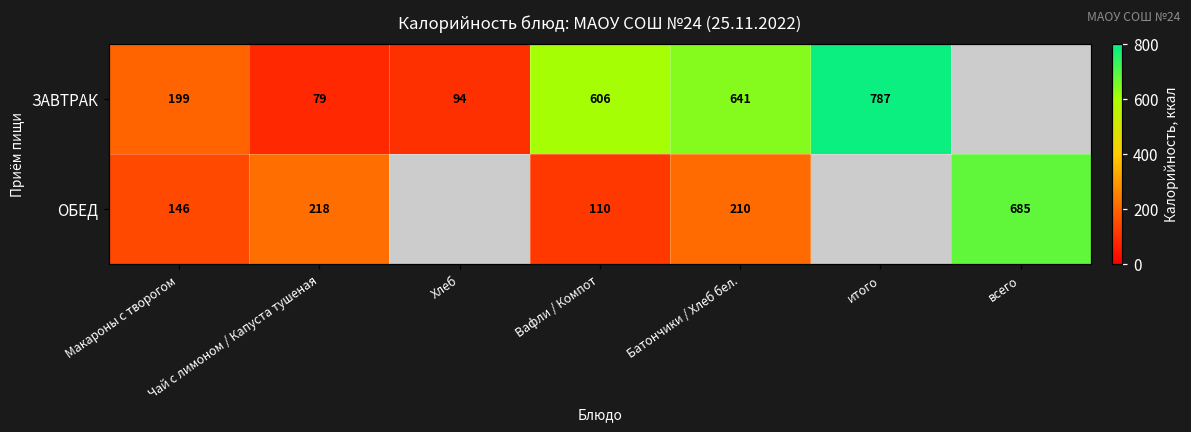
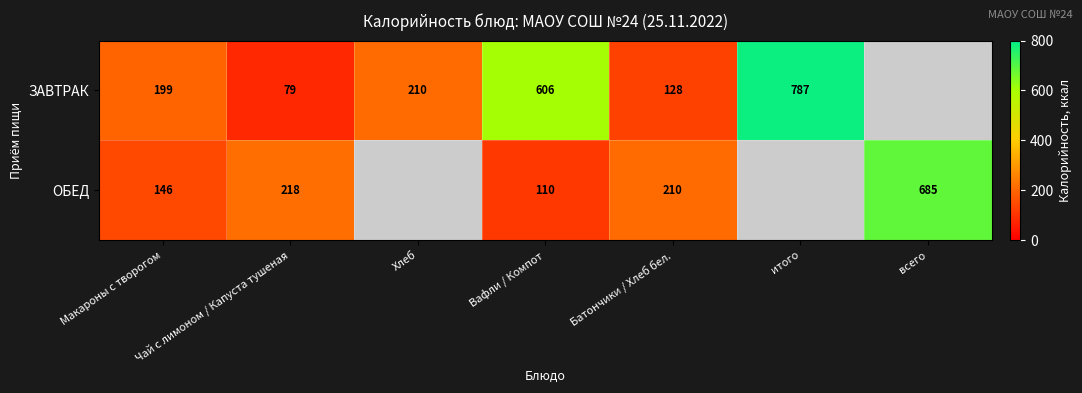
ЗАВТРАК, Хлеб: 94 -> 210
ЗАВТРАК, Батончики / Хлеб бел.: 641 -> 128
